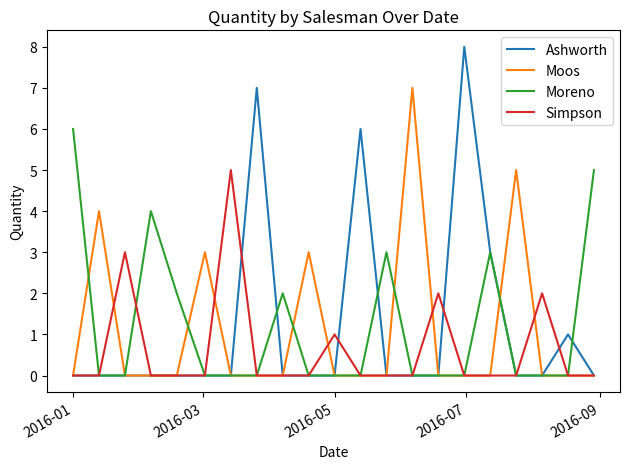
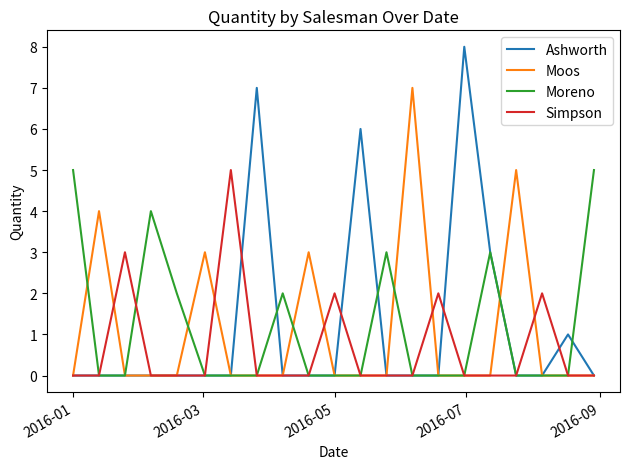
Moreno, 2016-01: 6 -> 5
Simpson, 2016-05: 1 -> 2
